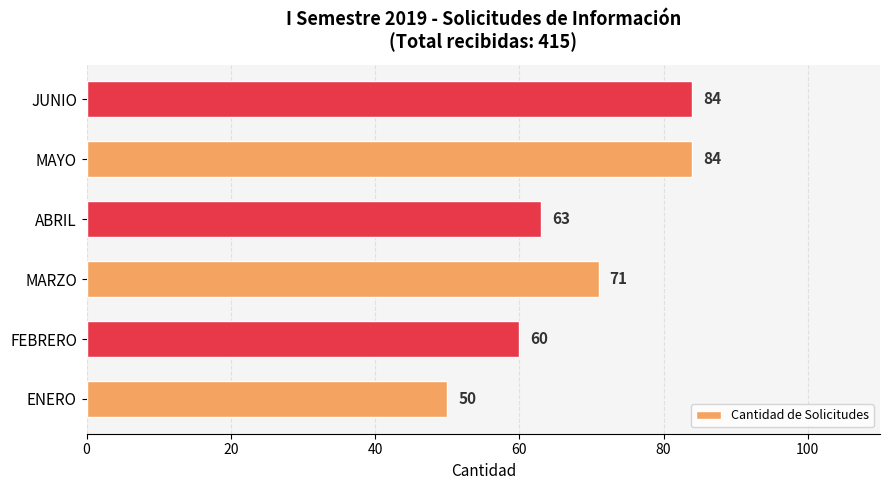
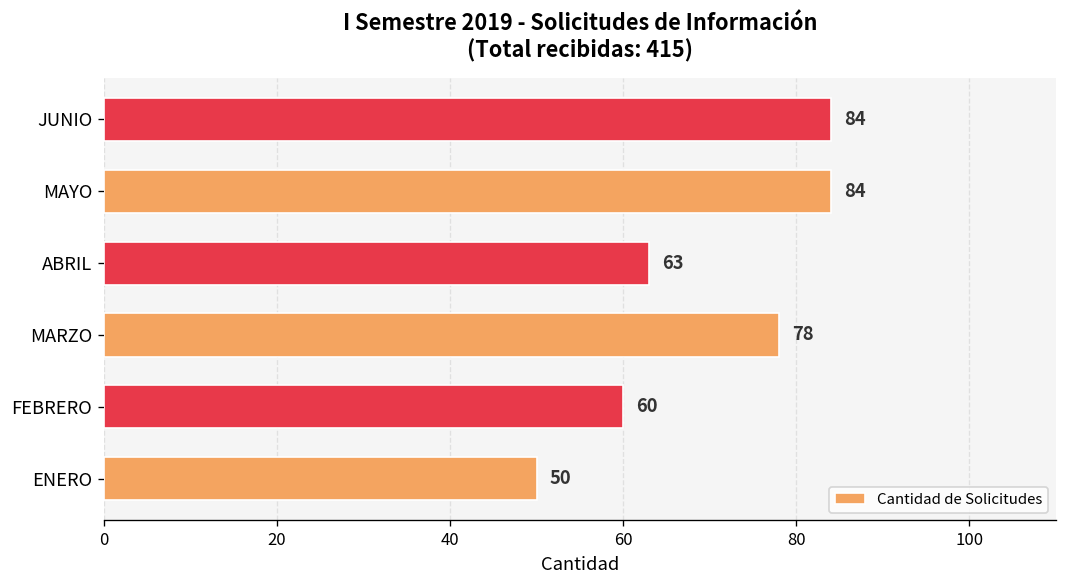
MARZO: 71 -> 78
